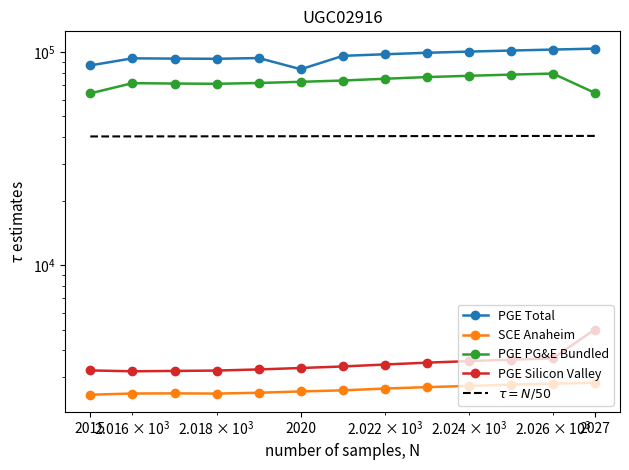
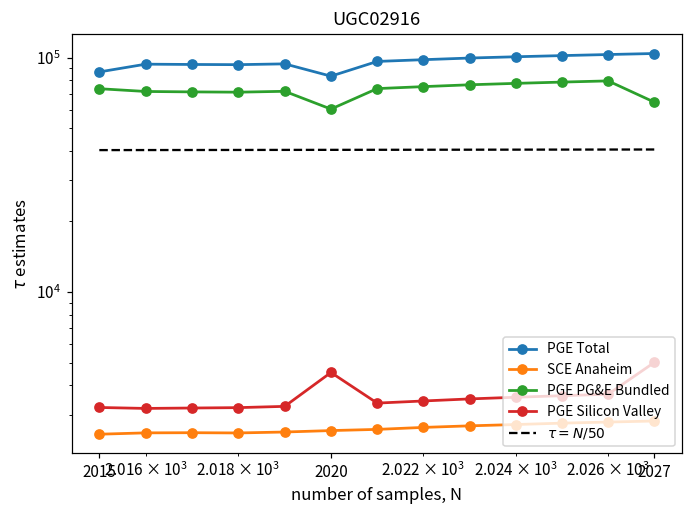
PGE PG&E Bundled, 2015: 64000 -> 74000
PGE PG&E Bundled, 2020: 73000 -> 60000
PGE Silicon Valley, 2020: 3300 -> 4500
